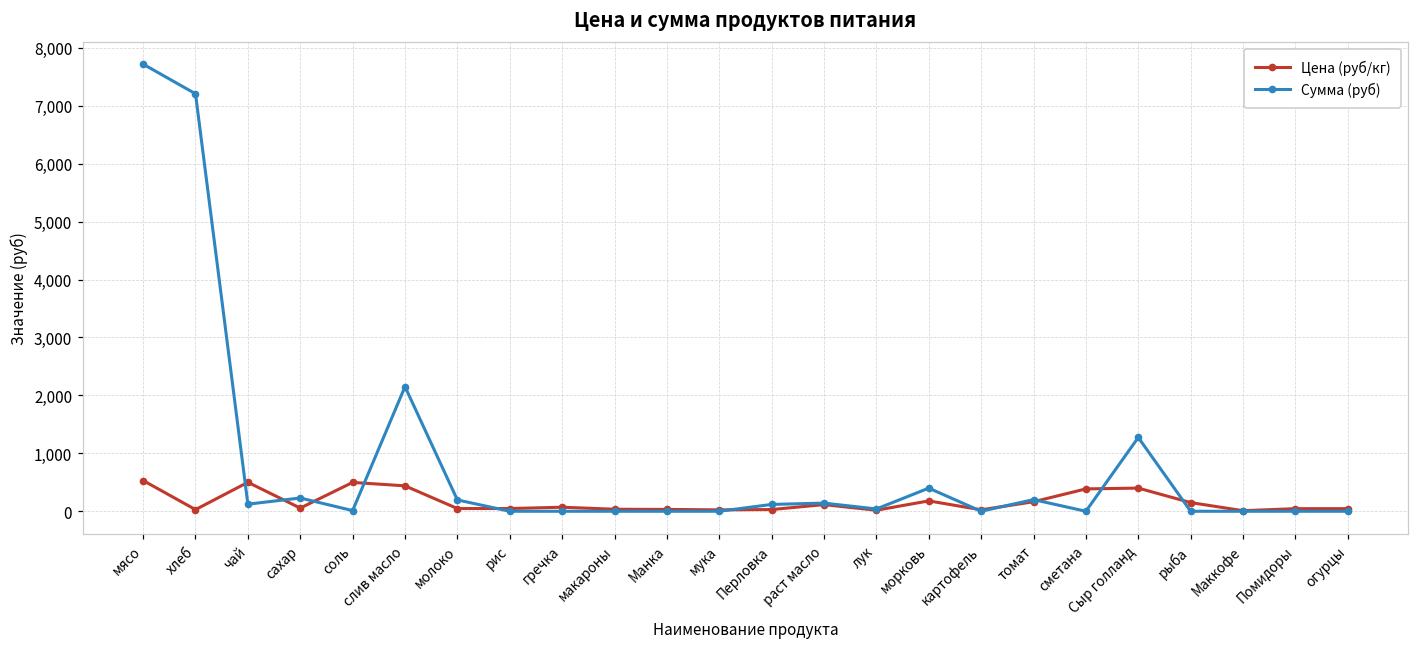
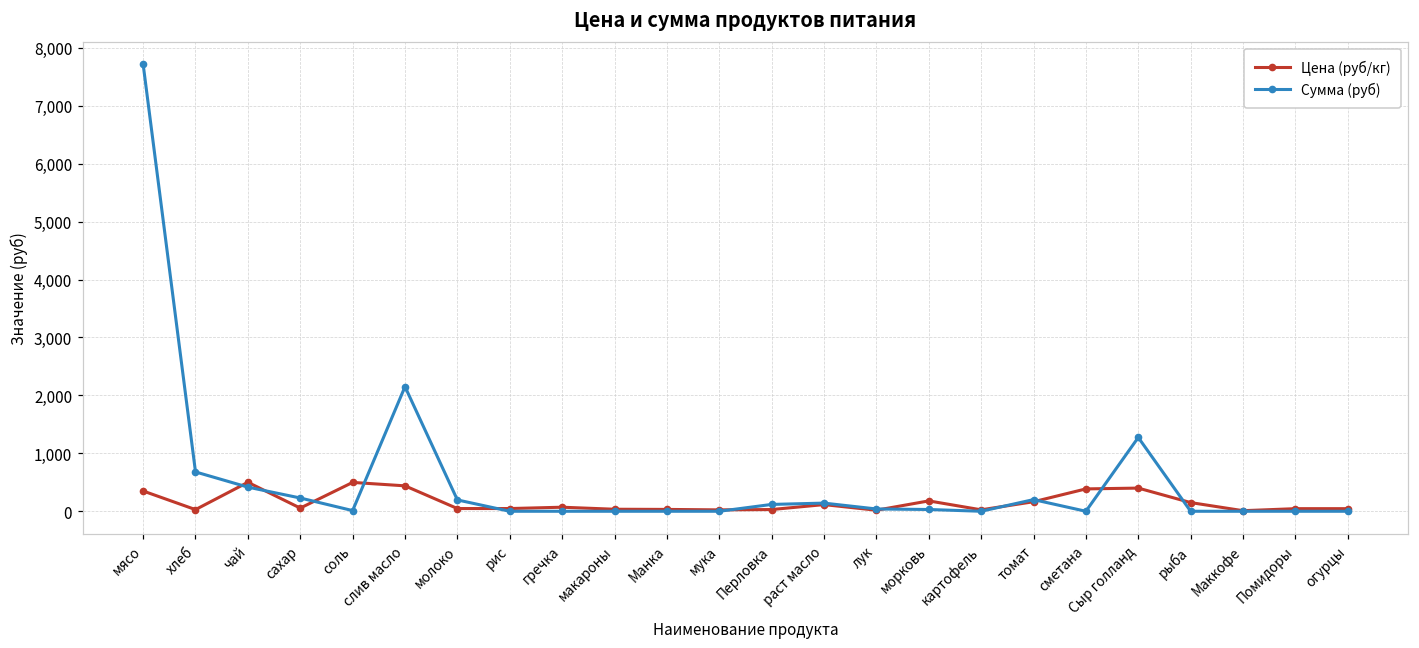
Цена (руб/кг), мясо: 500 -> 400
Сумма (руб), хлеб: 7,200 -> 700
Сумма (руб), чай: 100 -> 400
Сумма (руб), морковь: 400 -> 0
